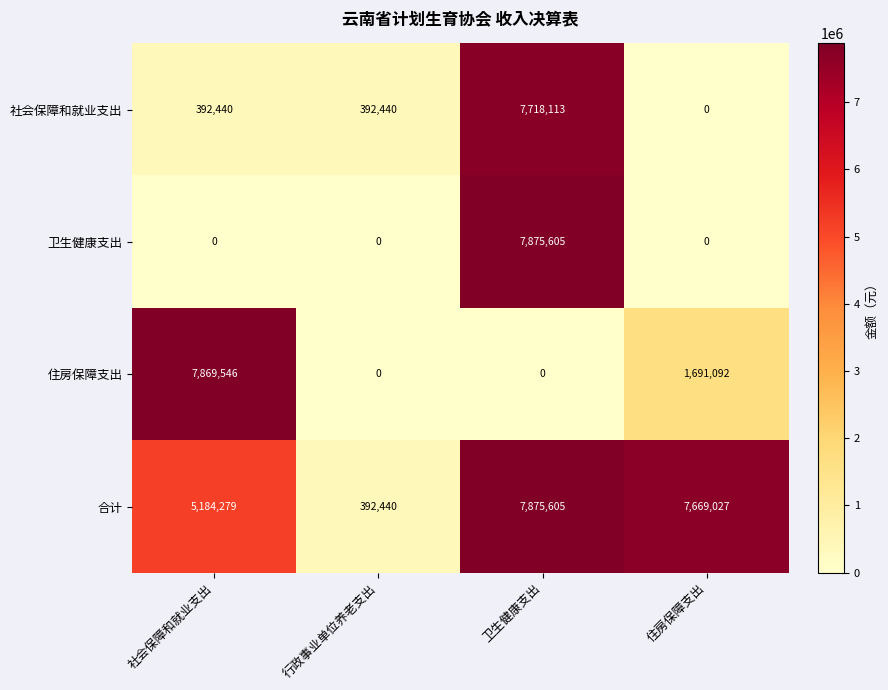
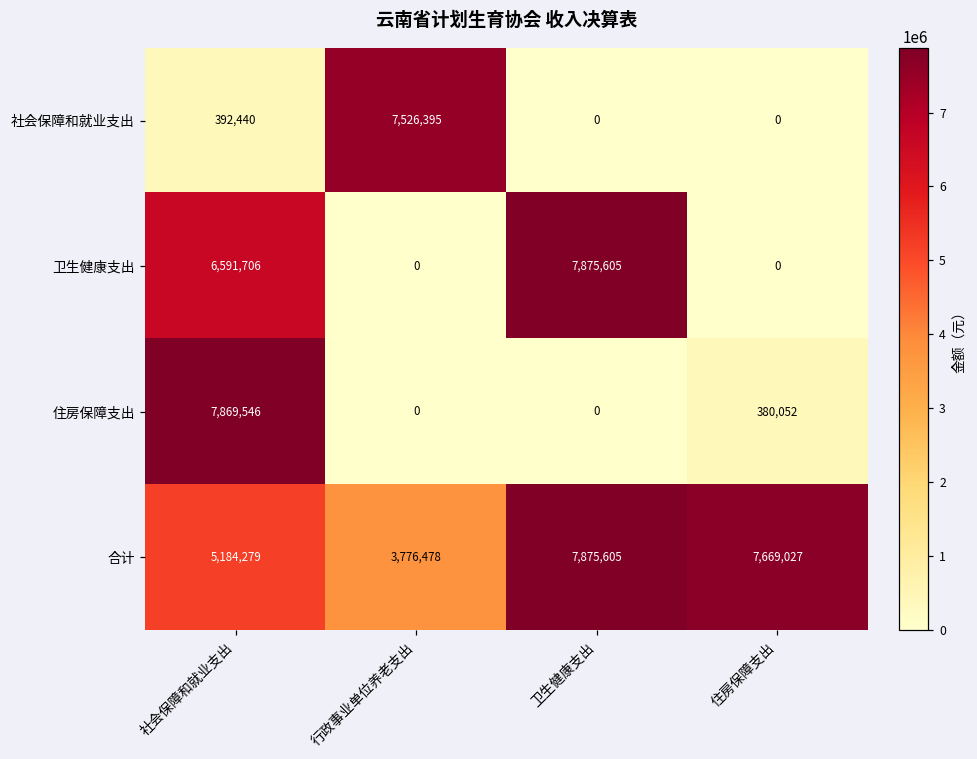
社会保障和就业支出, 行政事业单位养老支出: 392,440 -> 7,526,395
社会保障和就业支出, 卫生健康支出: 7,718,113 -> 0
卫生健康支出, 社会保障和就业支出: 0 -> 6,591,706
住房保障支出, 住房保障支出: 1,691,092 -> 380,052
合计, 行政事业单位养老支出: 392,440 -> 3,776,478
